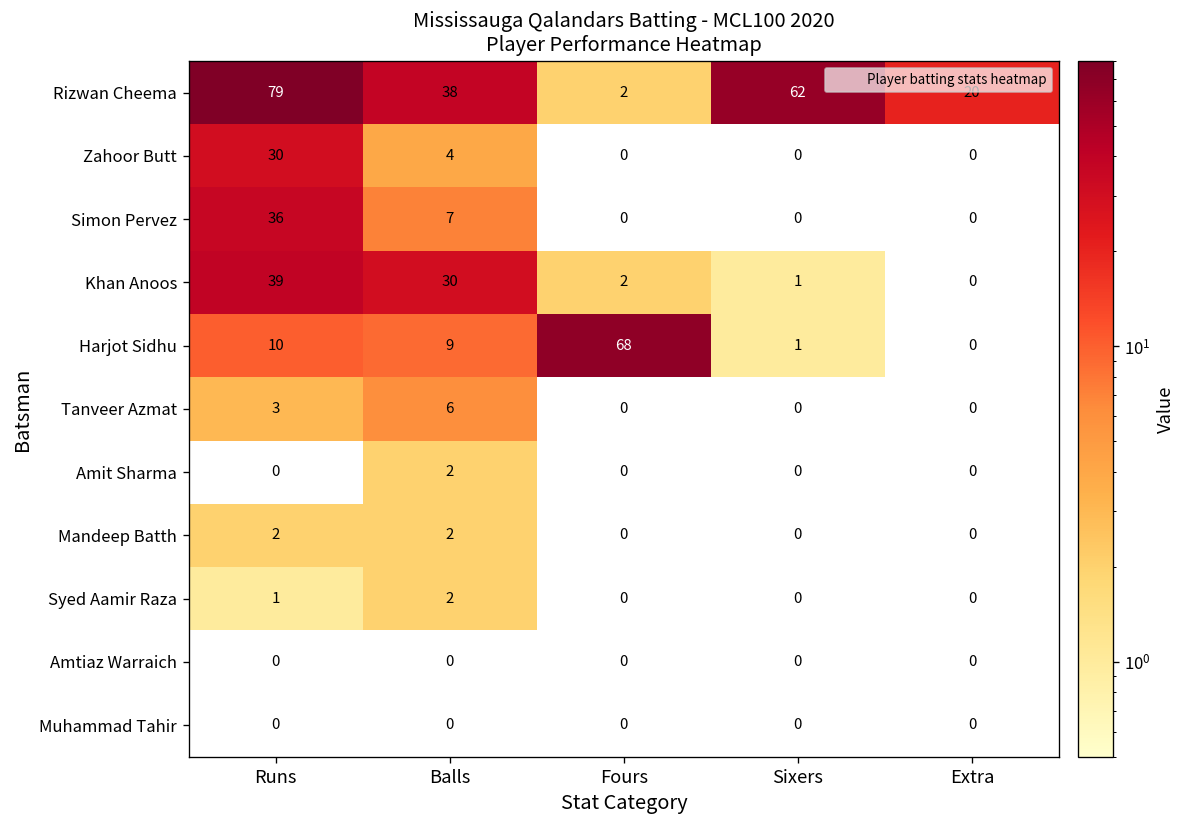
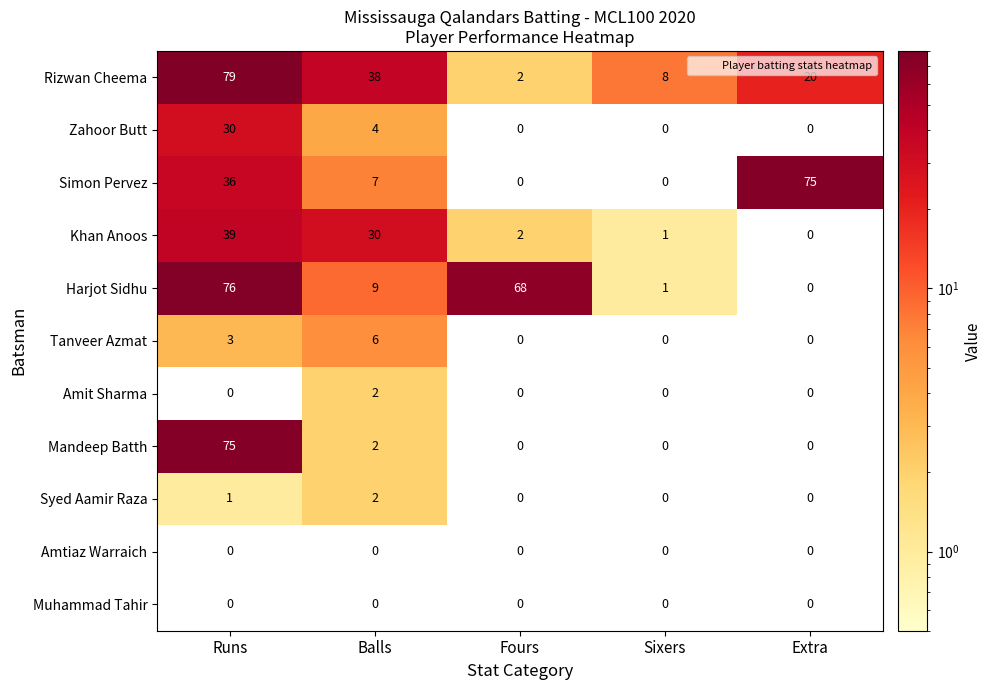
Rizwan Cheema, Sixers: 62 -> 8
Simon Pervez, Extra: 0 -> 75
Harjot Sidhu, Runs: 10 -> 76
Mandeep Batth, Runs: 2 -> 75
